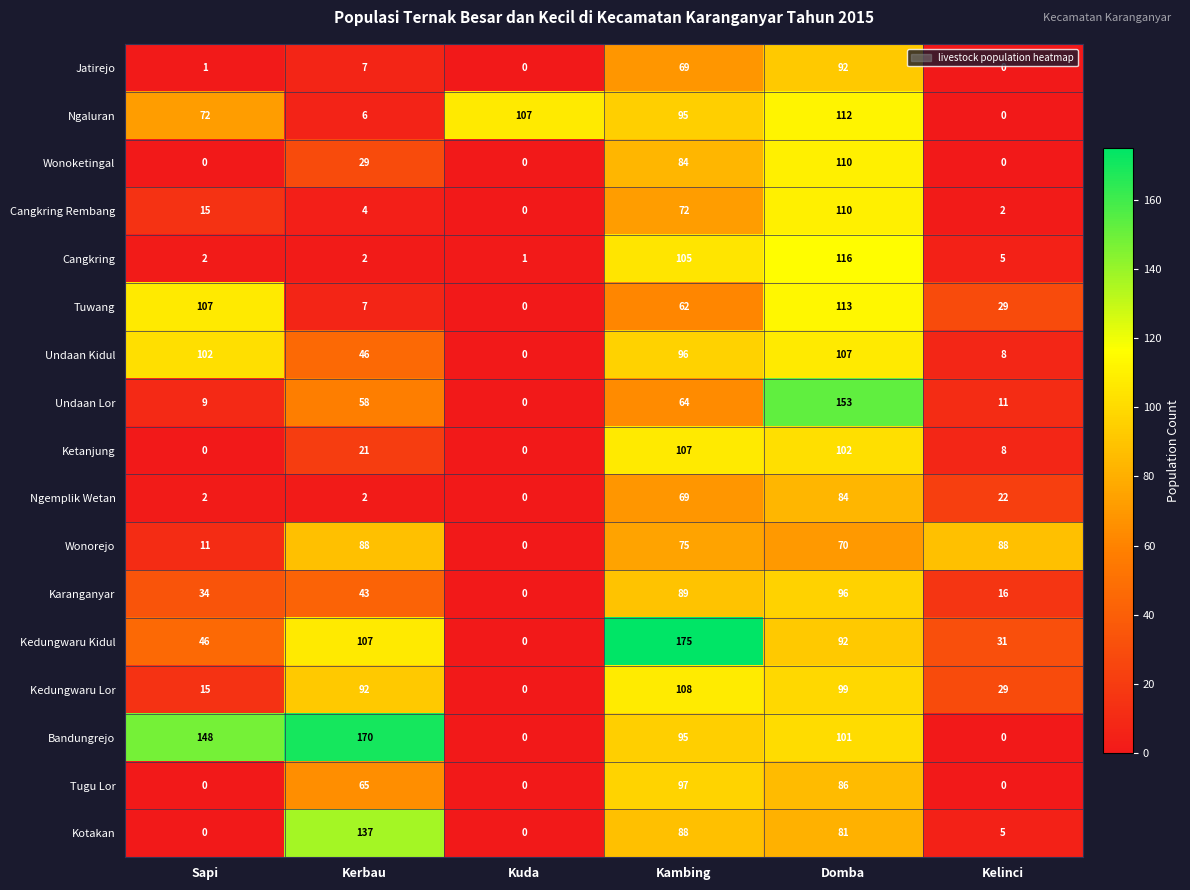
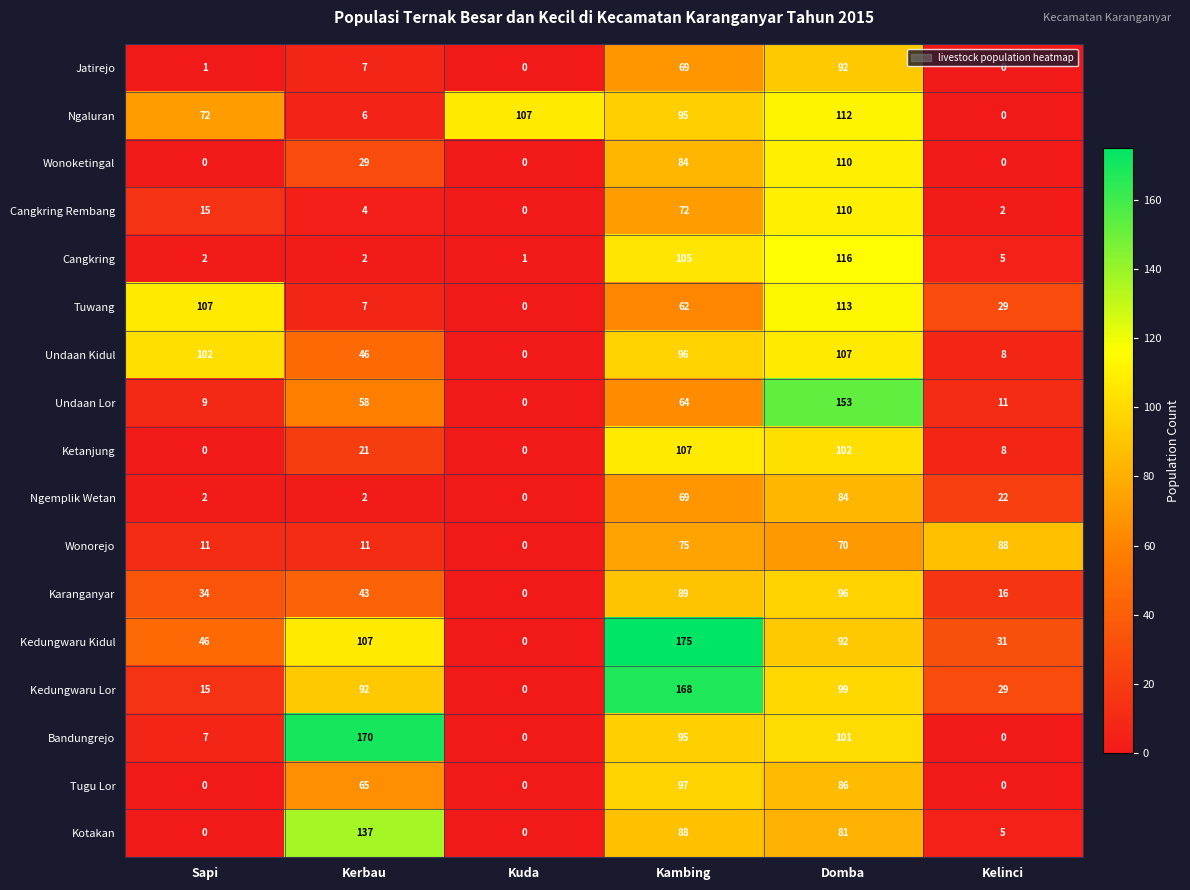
Wonorejo, Kerbau: 88 -> 11
Kedungwaru Lor, Kambing: 108 -> 168
Bandungrejo, Sapi: 148 -> 7
